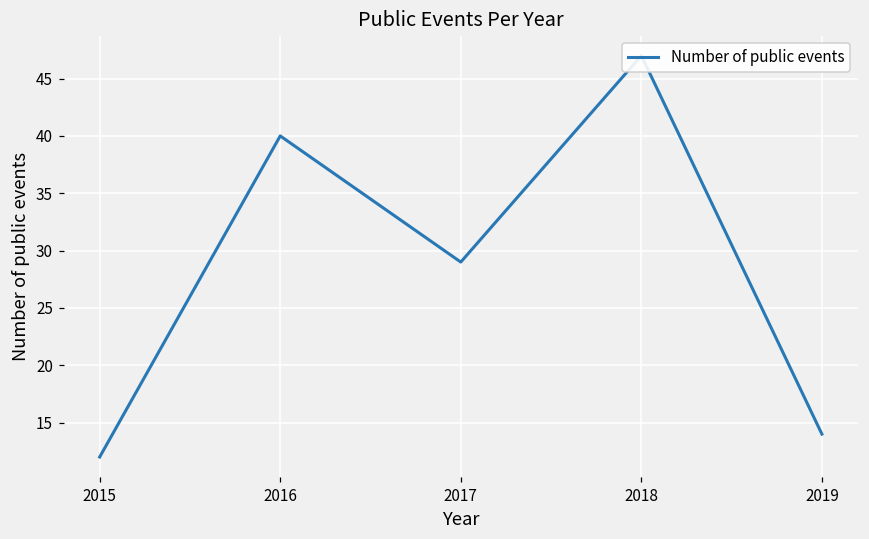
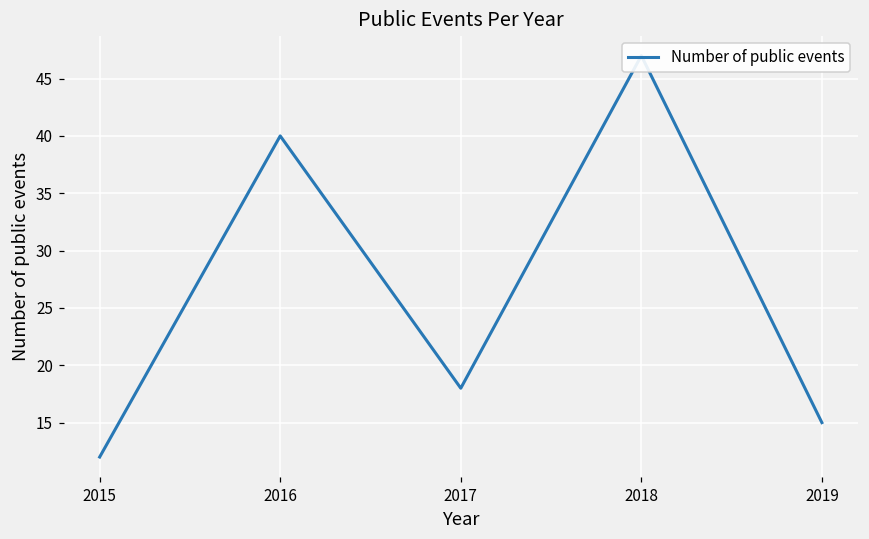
2017: 29 -> 18
2019: 14 -> 15
